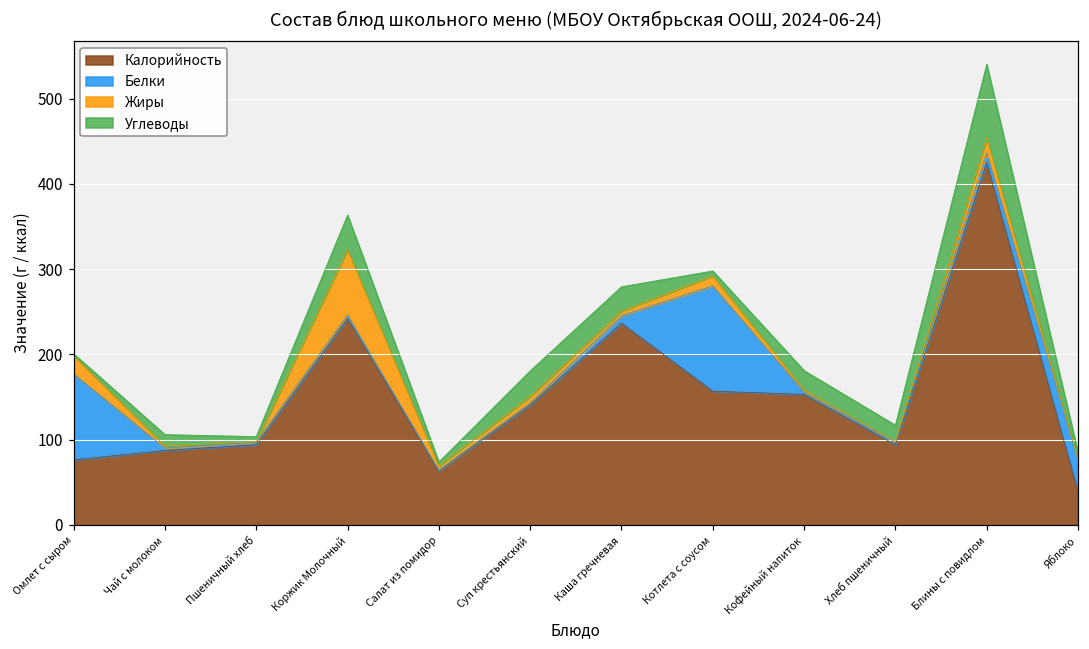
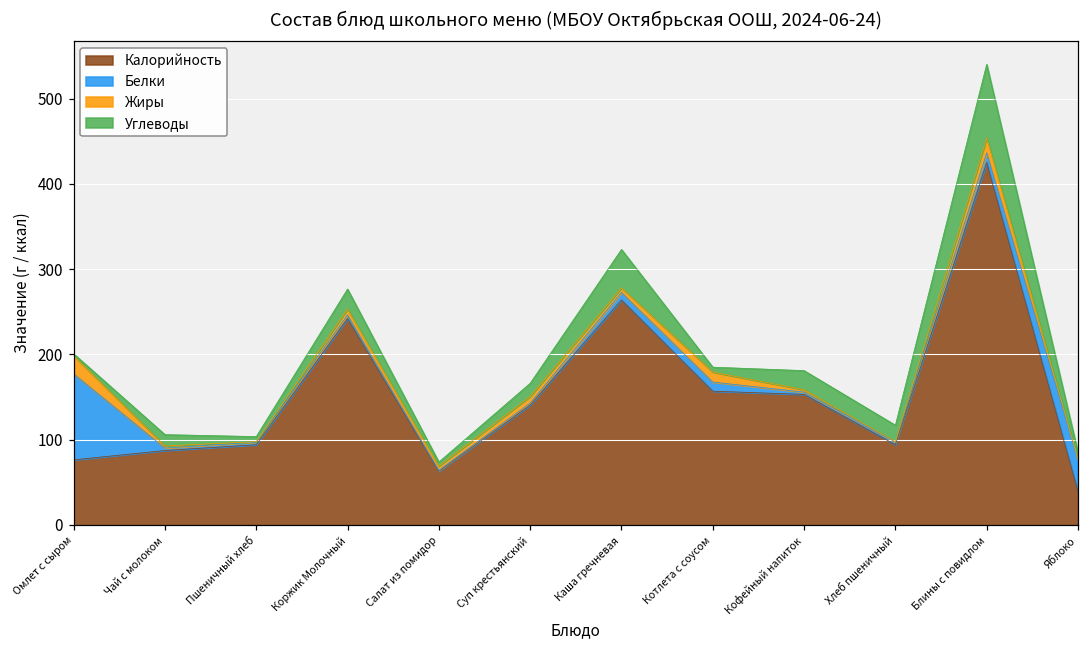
Жиры, Коржик Молочный: 80 -> 10
Углеводы, Коржик Молочный: 40 -> 20
Углеводы, Суп крестьянский: 30 -> 20
Калорийность, Каша гречневая: 240 -> 260
Углеводы, Каша гречневая: 30 -> 50
Белки, Котлета с соусом: 120 -> 10
